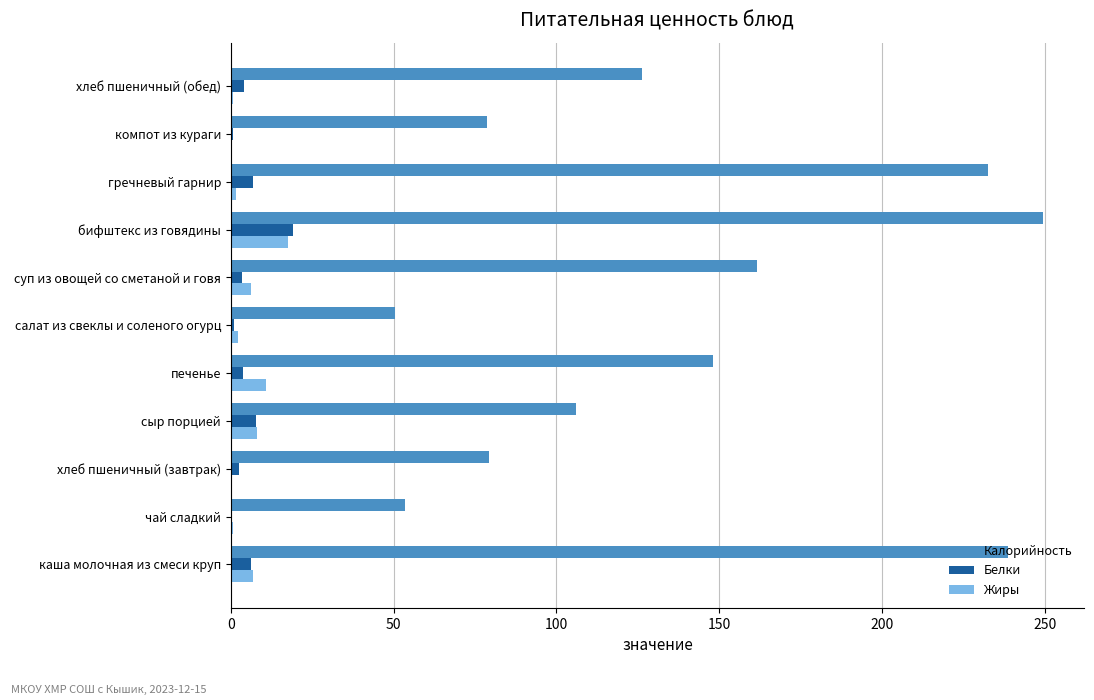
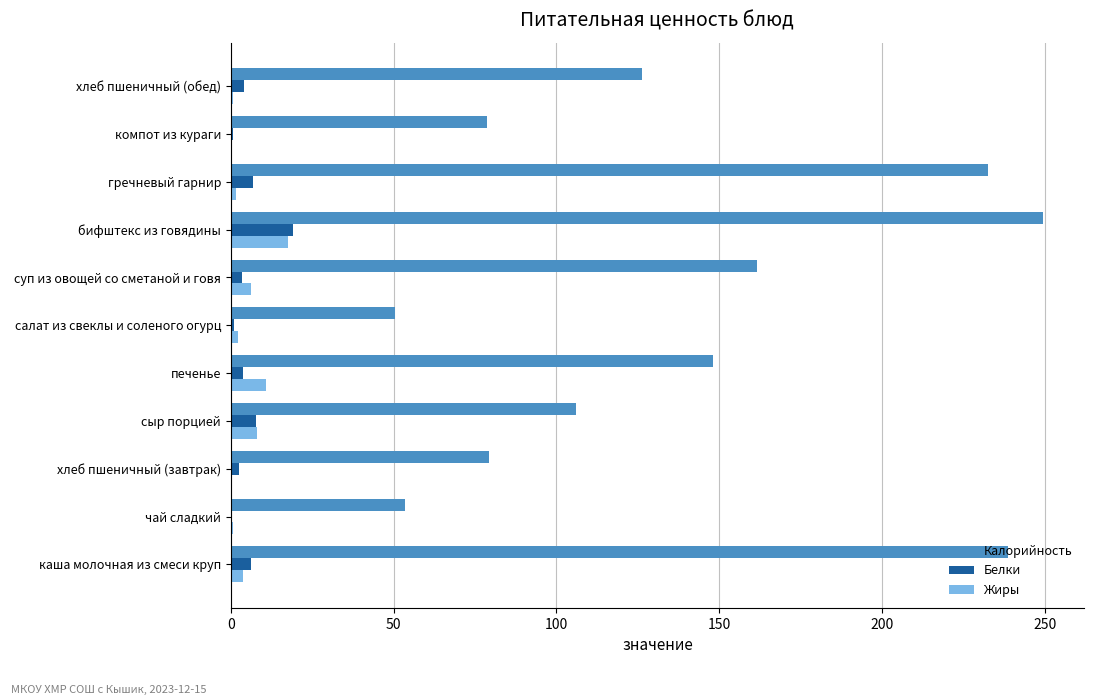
Жиры, каша молочная из смеси круп: 7 -> 4
